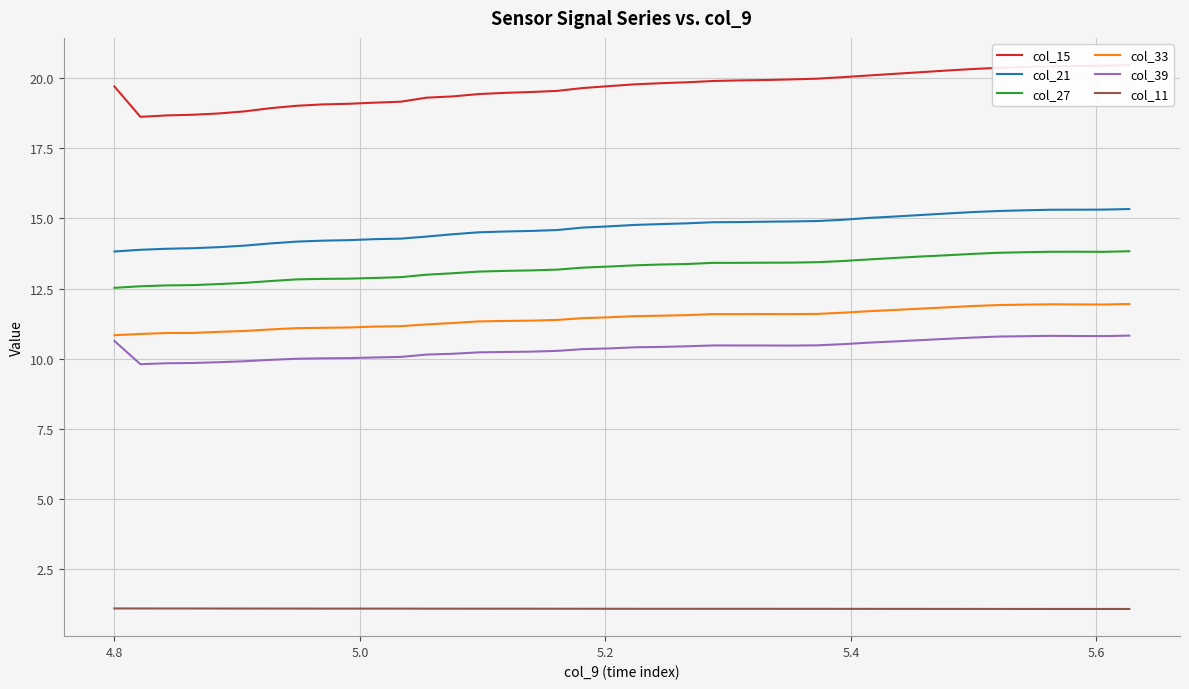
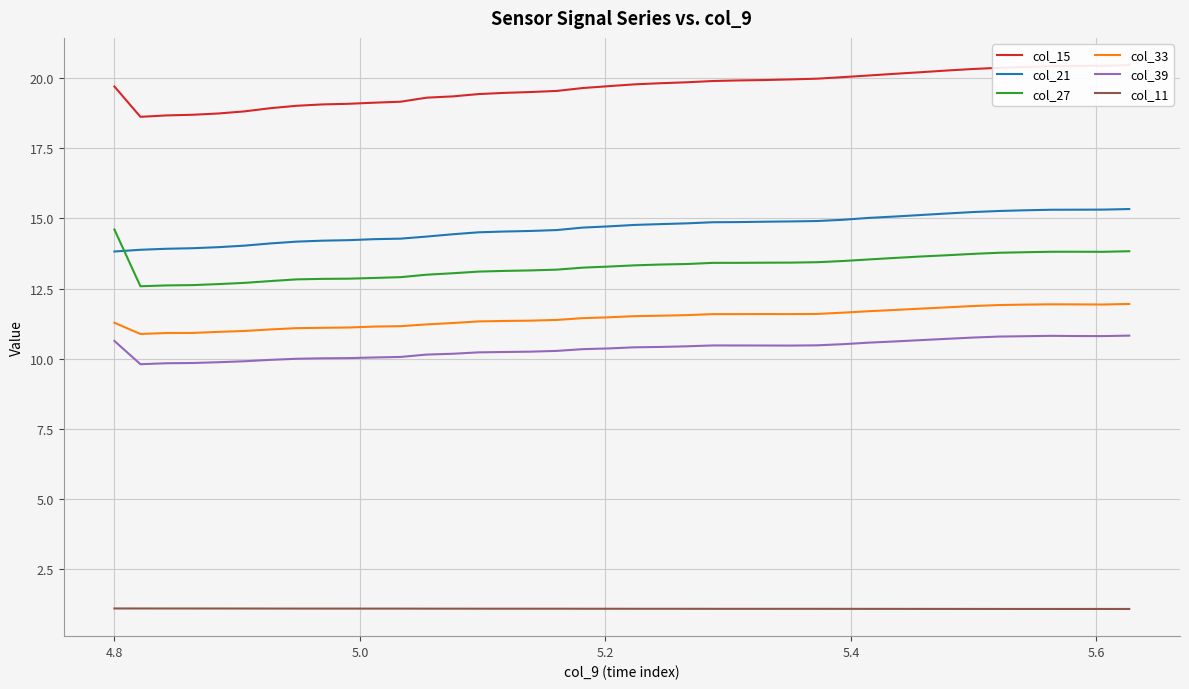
col_27, 4.8: 12.5 -> 14.6
col_33, 4.8: 10.8 -> 11.3
